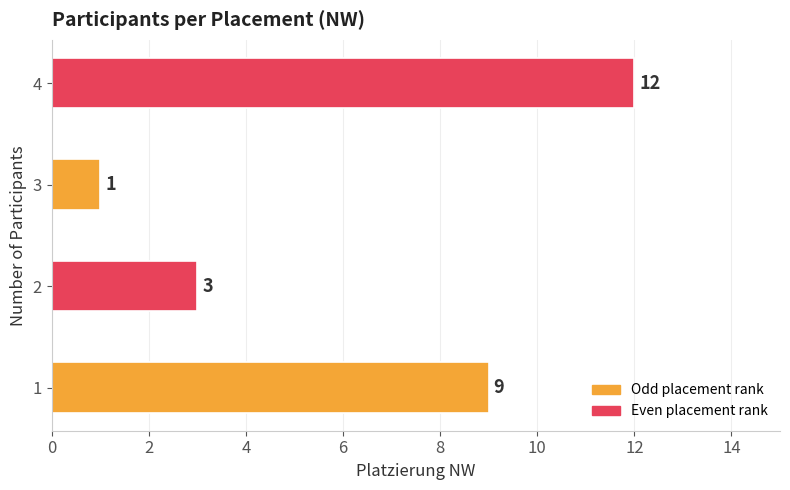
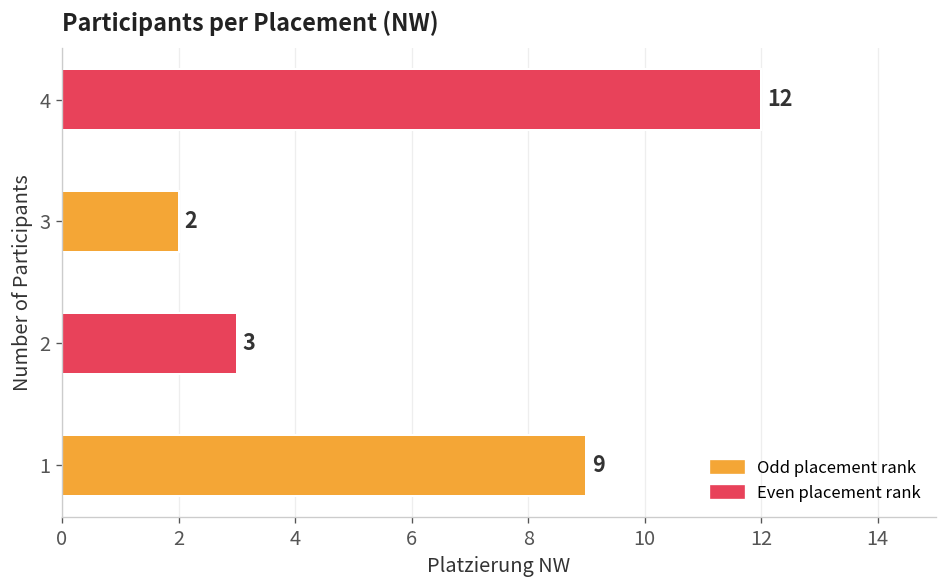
3: 1 -> 2
